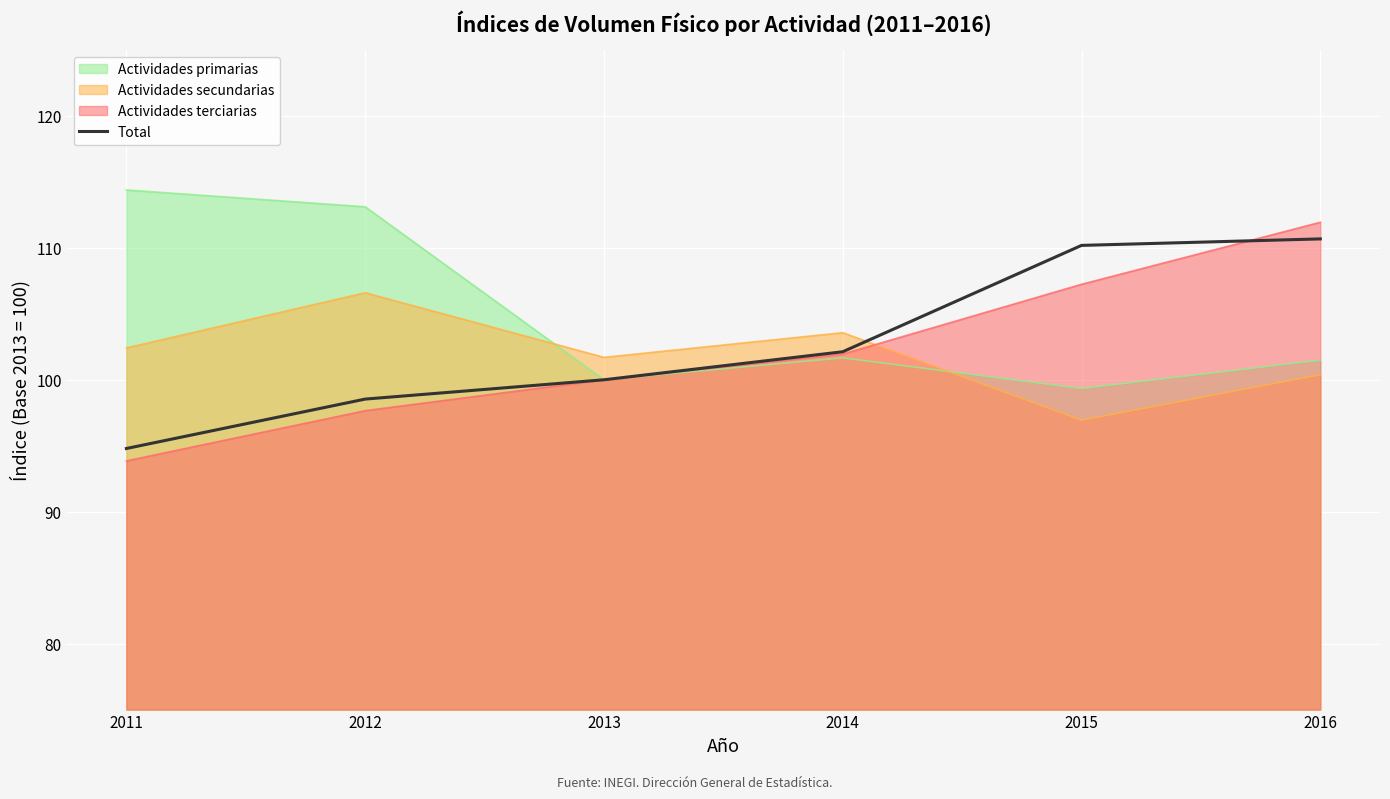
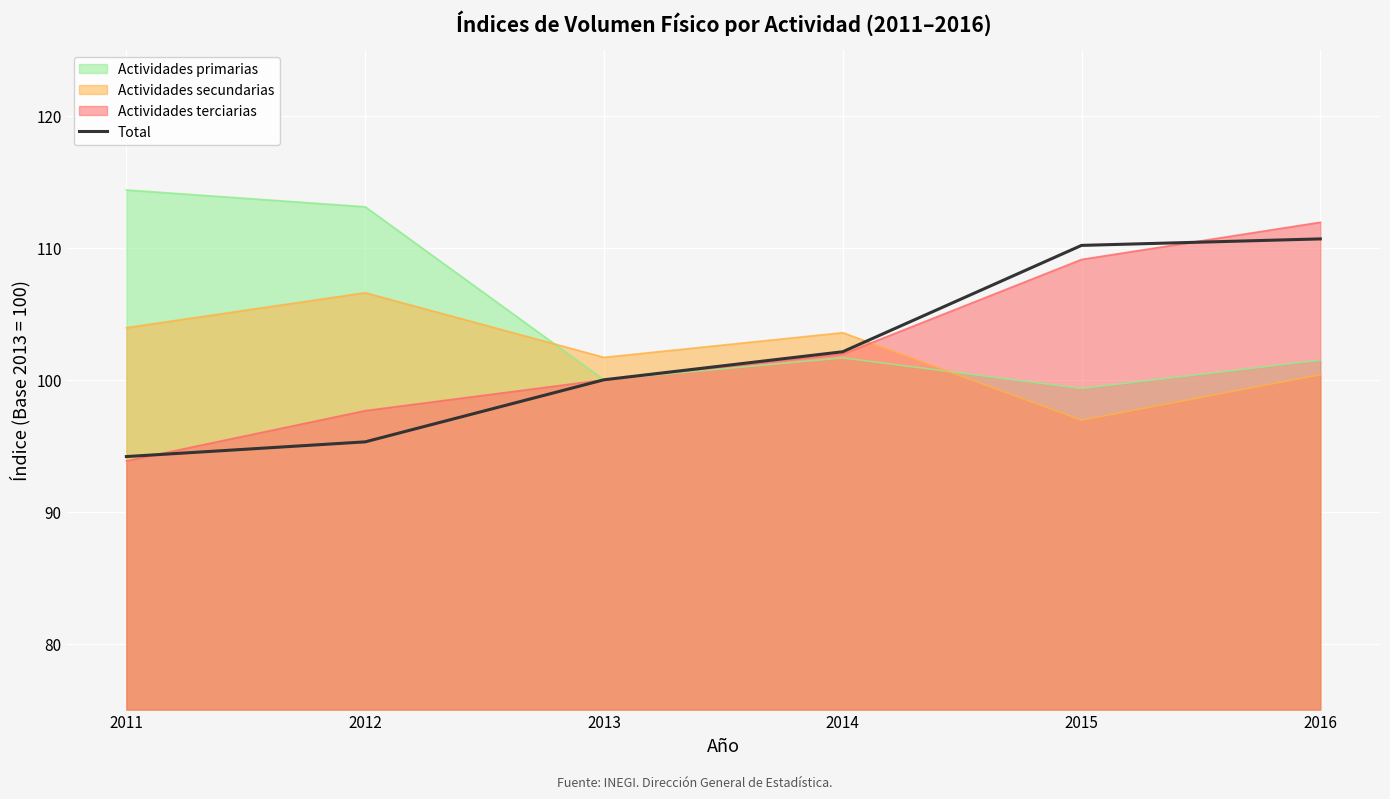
Actividades secundarias, 2011: 102.4 -> 103.9
Total, 2011: 94.8 -> 94.2
Total, 2012: 98.5 -> 95.3
Actividades terciarias, 2015: 107.2 -> 109.1
